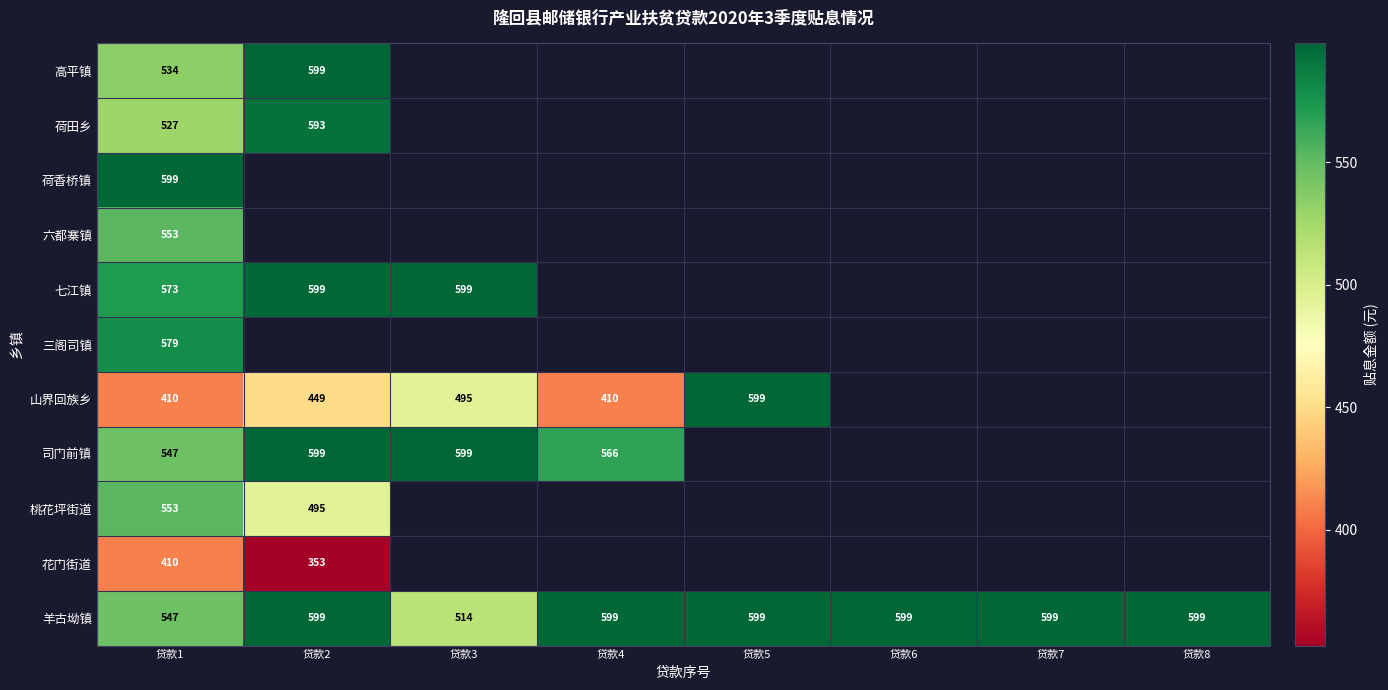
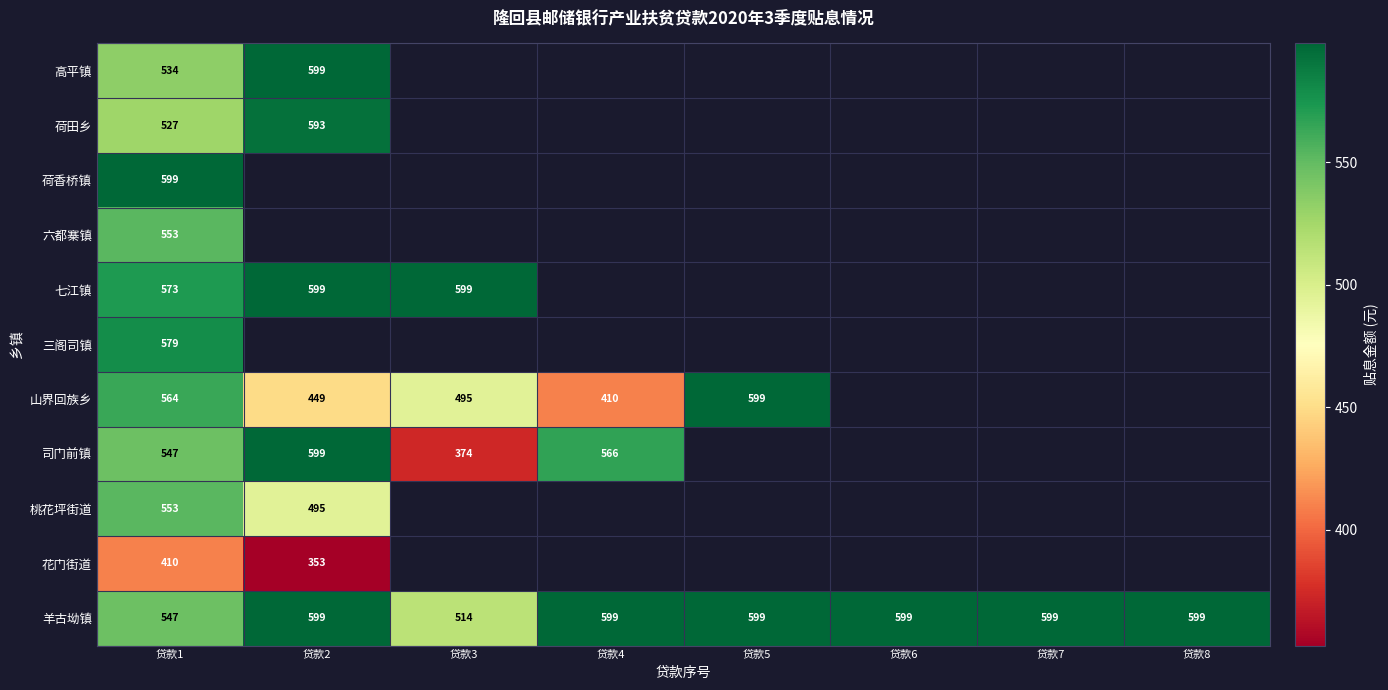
山界回族乡, 贷款1: 410 -> 564
司门前镇, 贷款3: 599 -> 374
